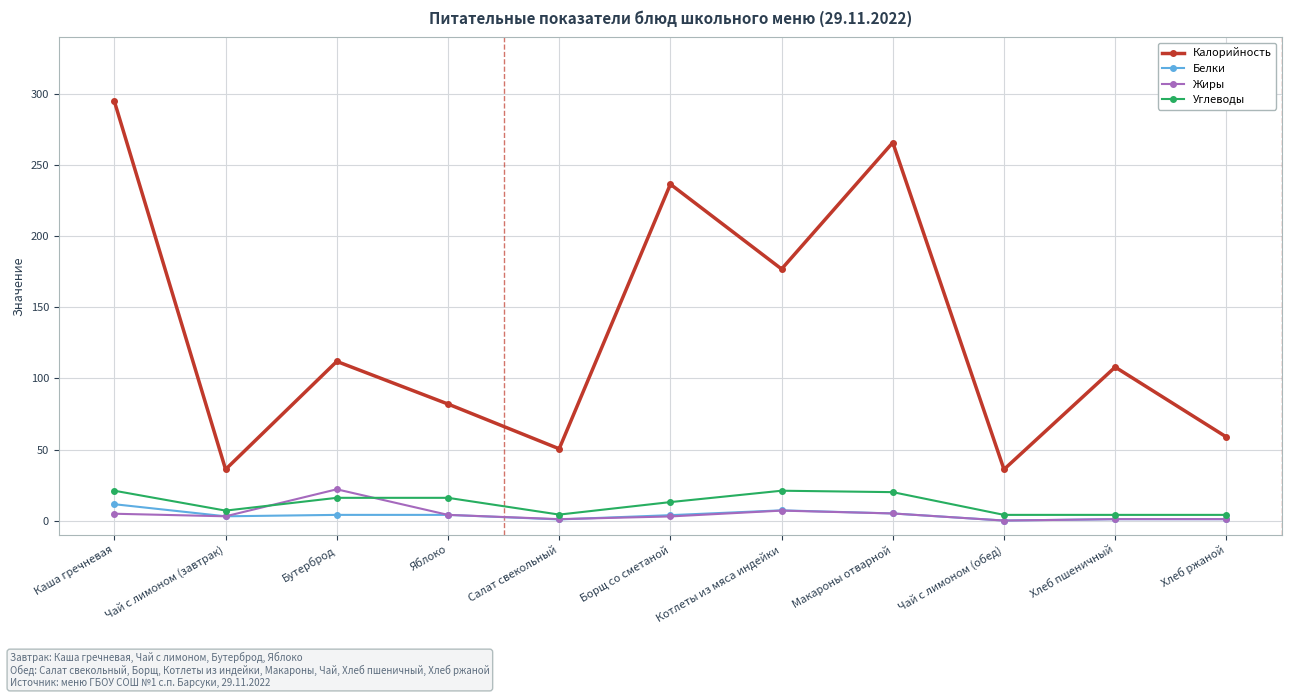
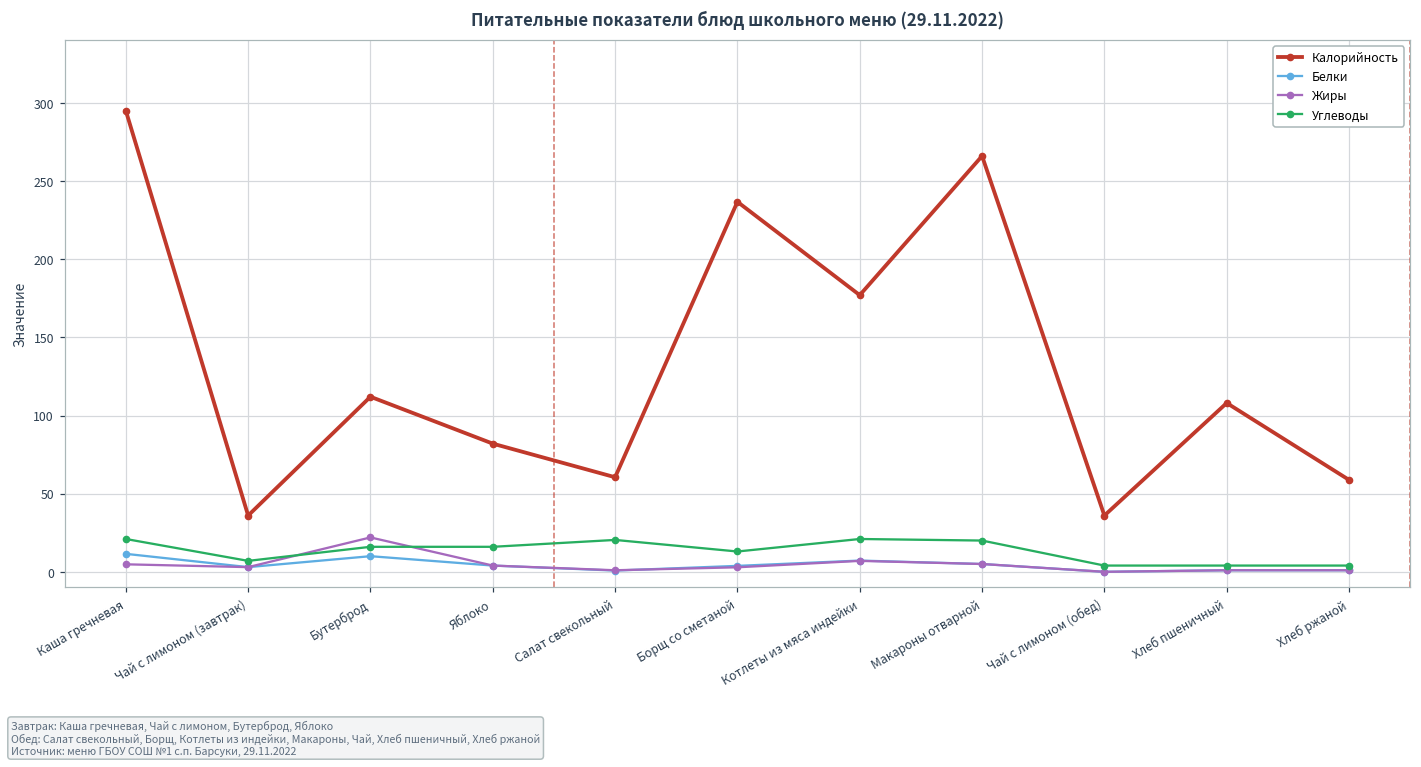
Белки, Бутерброд: 4 -> 10
Калорийность, Салат свекольный: 51 -> 61
Углеводы, Салат свекольный: 4 -> 20
